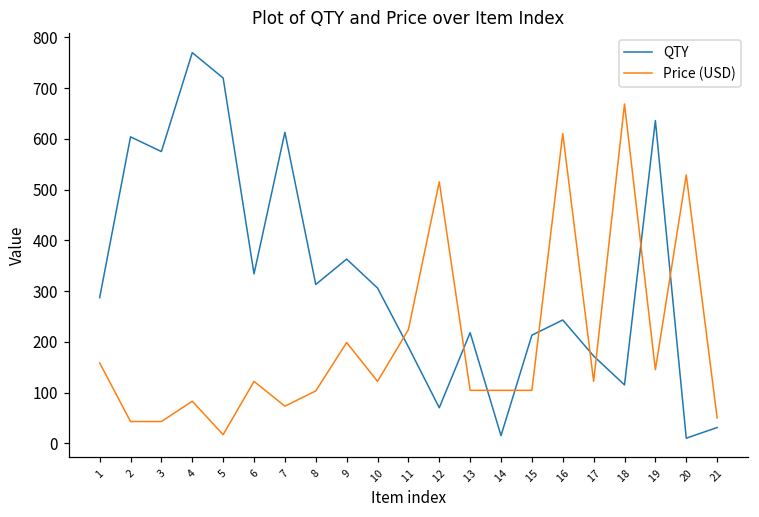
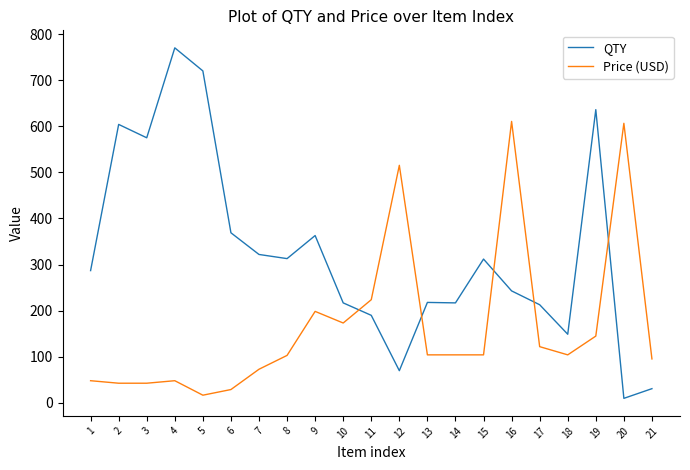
Price (USD), 1: 160 -> 50
Price (USD), 4: 80 -> 50
QTY, 6: 330 -> 370
Price (USD), 6: 120 -> 30
QTY, 7: 610 -> 320
QTY, 10: 310 -> 220
Price (USD), 10: 120 -> 170
QTY, 14: 20 -> 220
QTY, 15: 210 -> 310
QTY, 17: 170 -> 210
QTY, 18: 120 -> 150
Price (USD), 18: 670 -> 100
Price (USD), 20: 530 -> 610
Price (USD), 21: 50 -> 100
